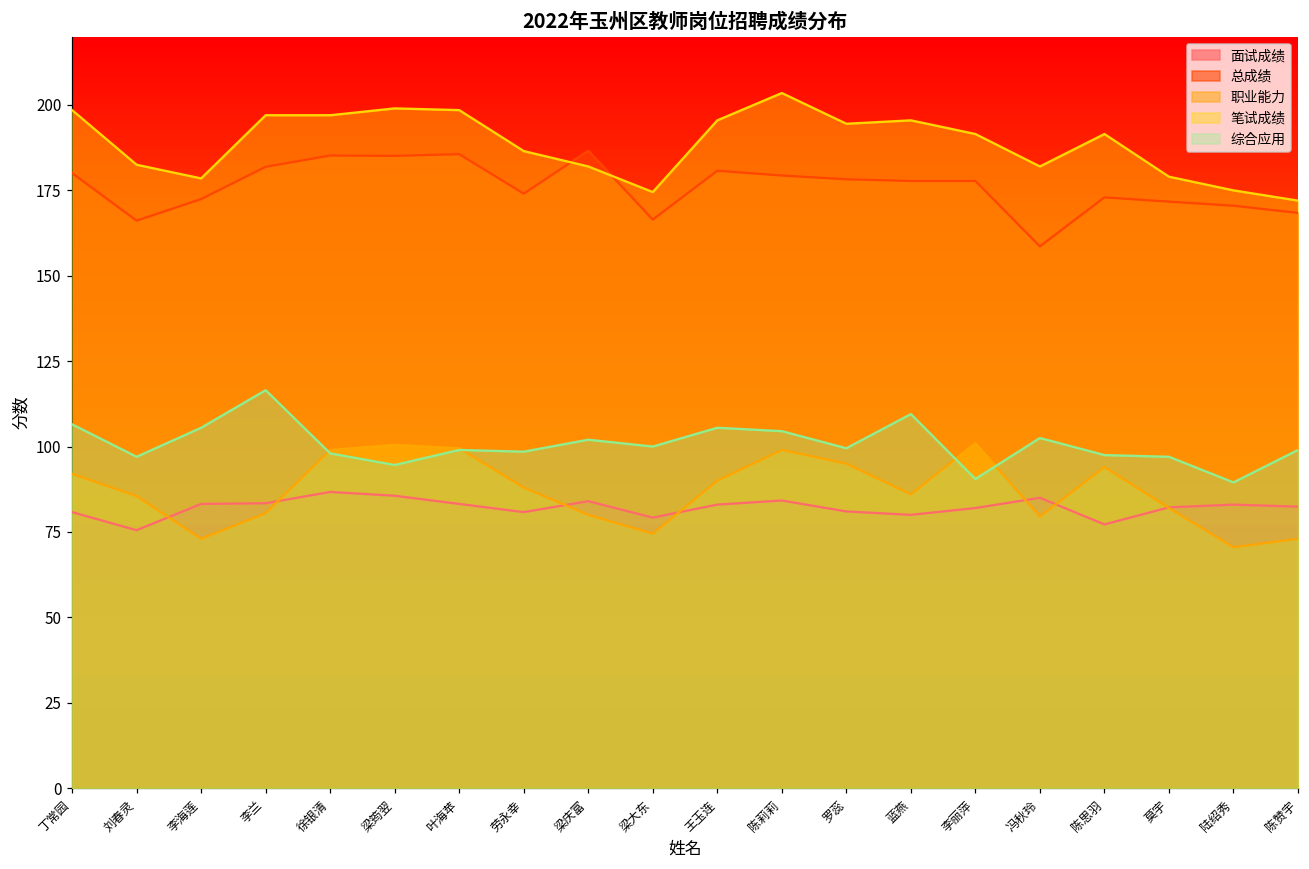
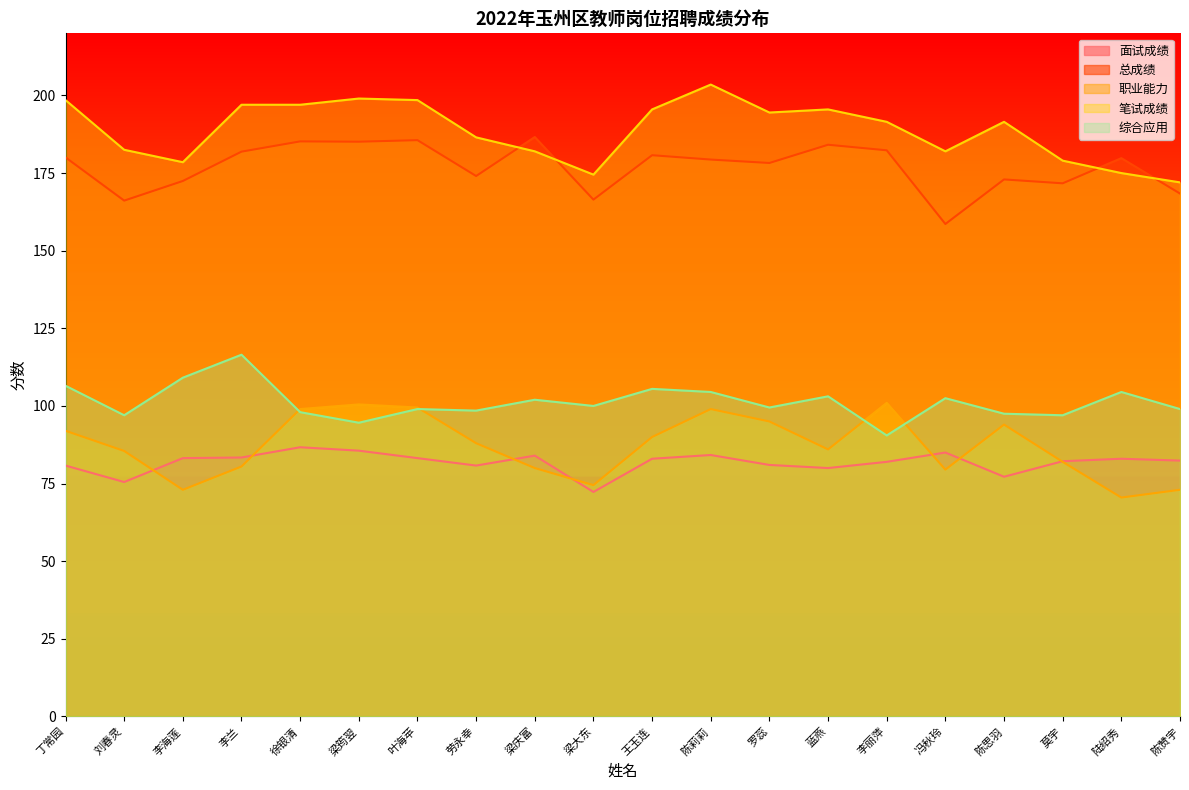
综合应用, 李海莲: 106 -> 109
面试成绩, 梁大东: 79 -> 72
总成绩, 蓝燕: 178 -> 184
综合应用, 蓝燕: 110 -> 103
总成绩, 李丽萍: 178 -> 182
总成绩, 陆绍秀: 171 -> 180
综合应用, 陆绍秀: 90 -> 105
